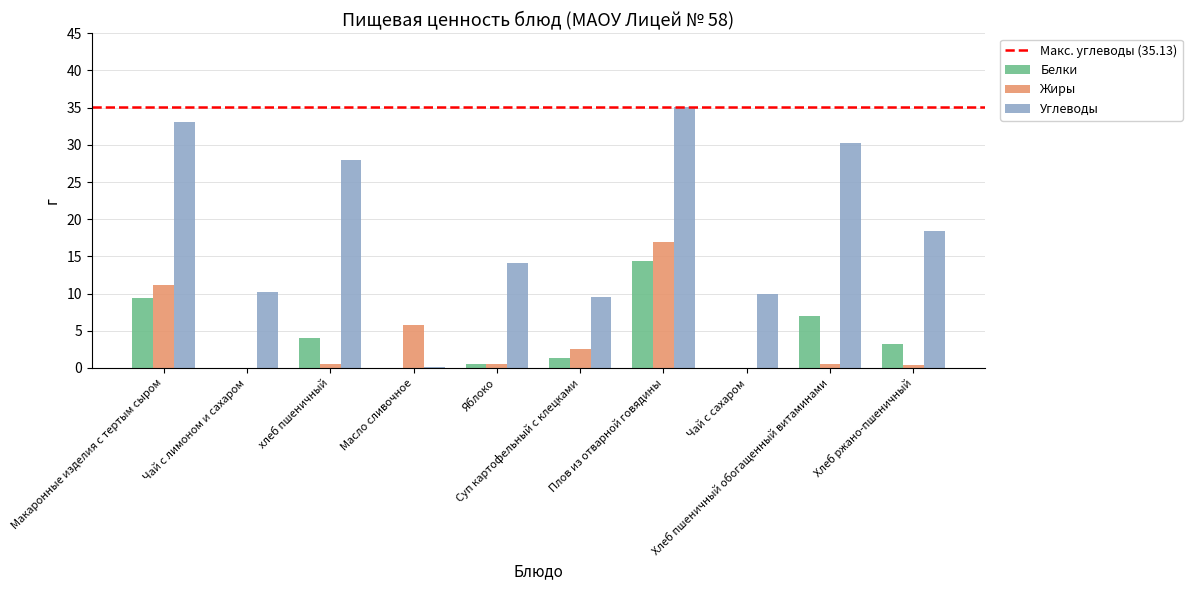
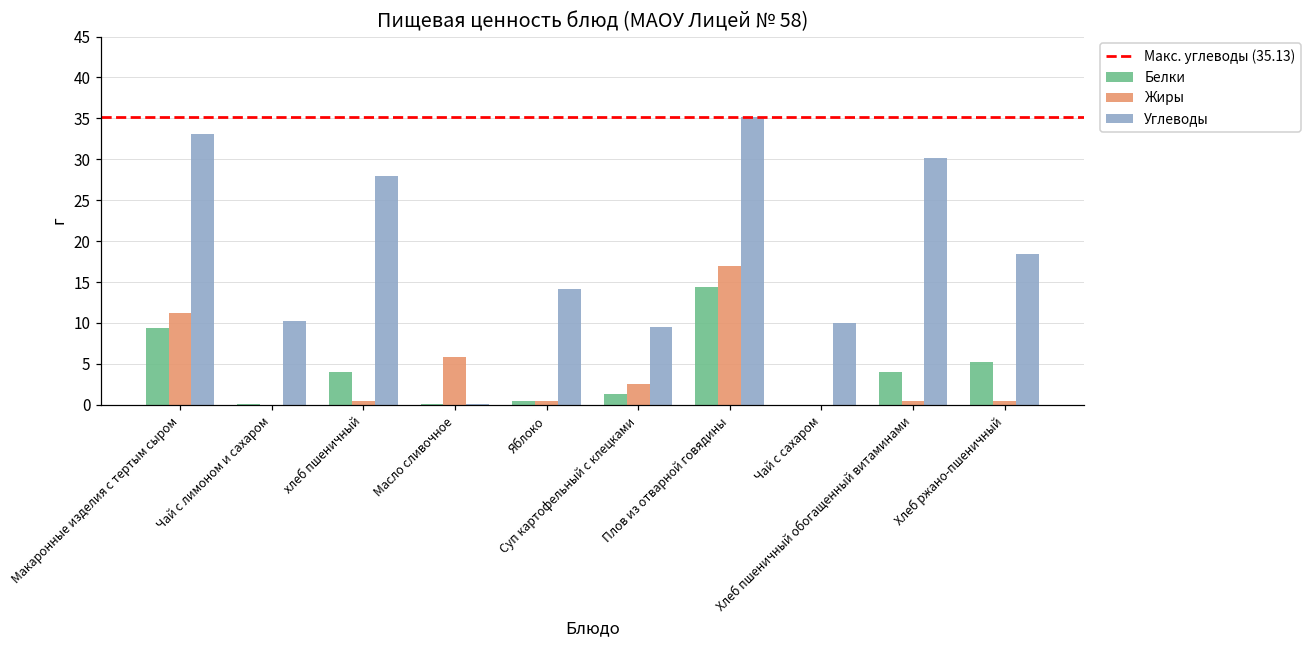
Белки, Хлеб пшеничный обогащенный витаминами: 7 -> 4
Белки, Хлеб ржано-пшеничный: 3 -> 5
